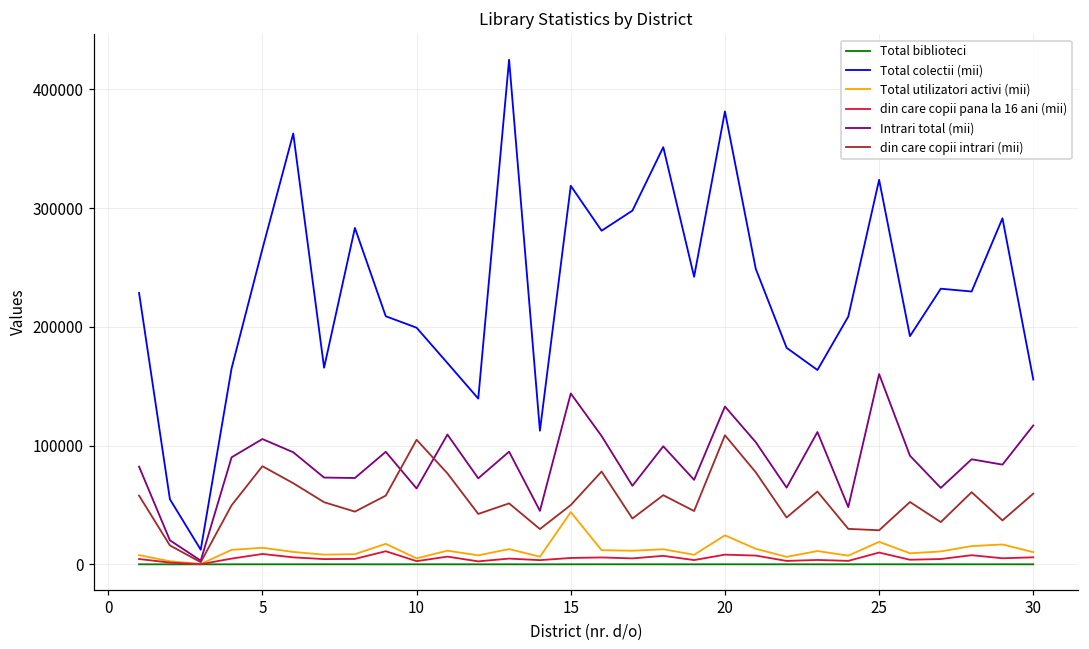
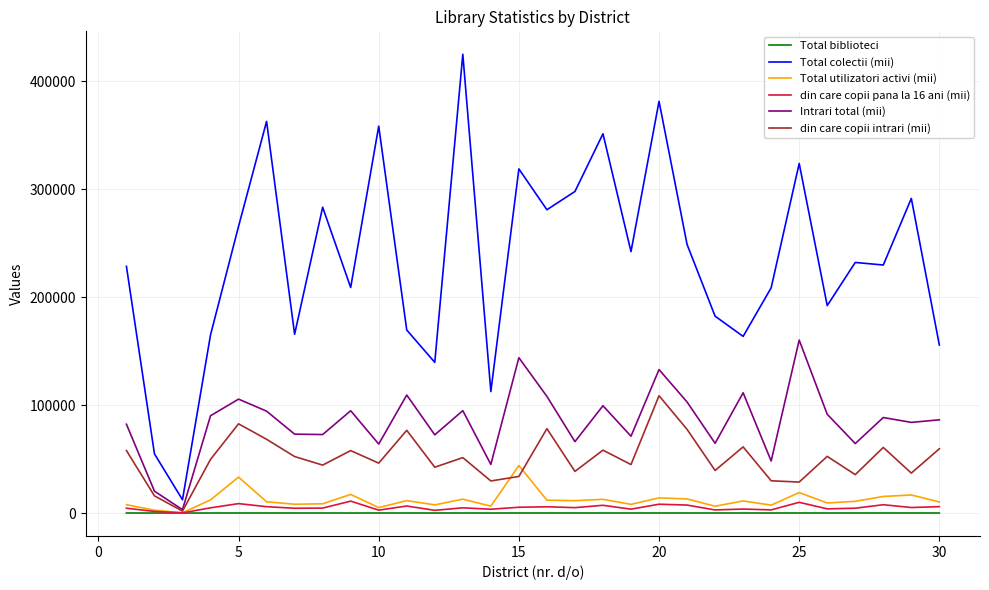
Total utilizatori activi (mii), 5: 14000 -> 33000
Total colectii (mii), 10: 199000 -> 358000
din care copii intrari (mii), 10: 105000 -> 46000
din care copii intrari (mii), 15: 50000 -> 34000
Total utilizatori activi (mii), 20: 24000 -> 14000
Intrari total (mii), 30: 117000 -> 86000
